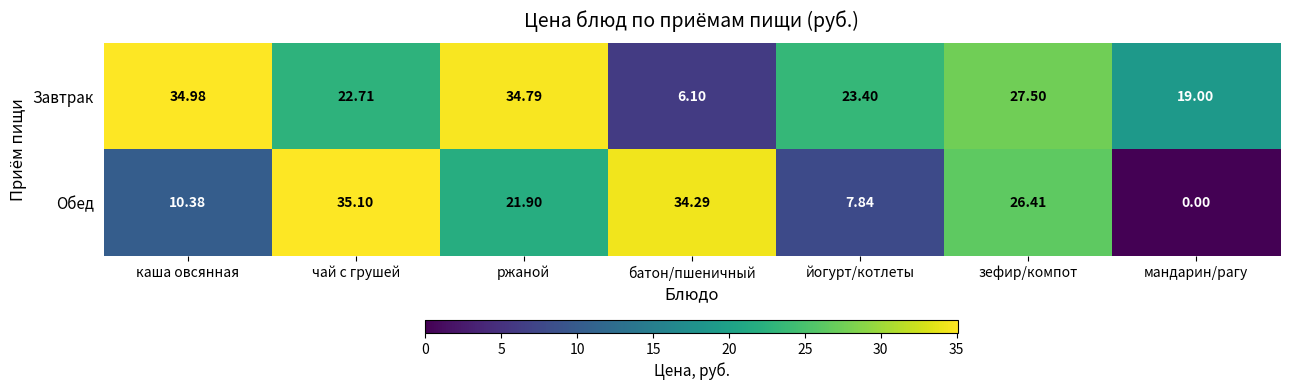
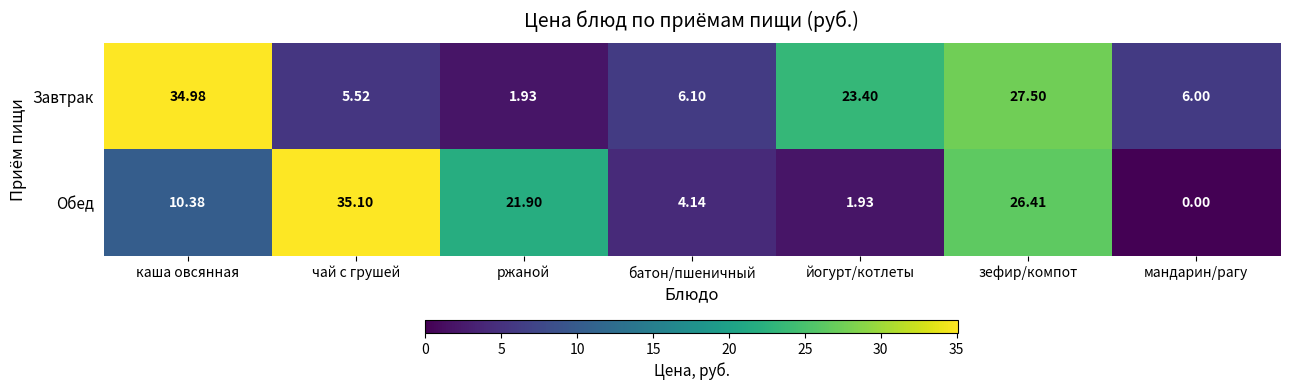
Завтрак, чай с грушей: 22.71 -> 5.52
Завтрак, ржаной: 34.79 -> 1.93
Завтрак, мандарин/рагу: 19.00 -> 6.00
Обед, батон/пшеничный: 34.29 -> 4.14
Обед, йогурт/котлеты: 7.84 -> 1.93
